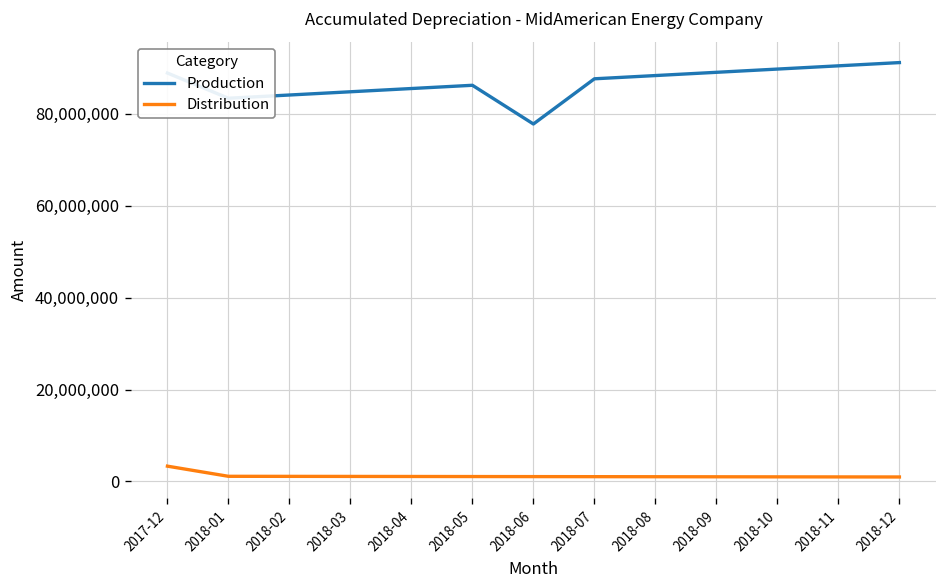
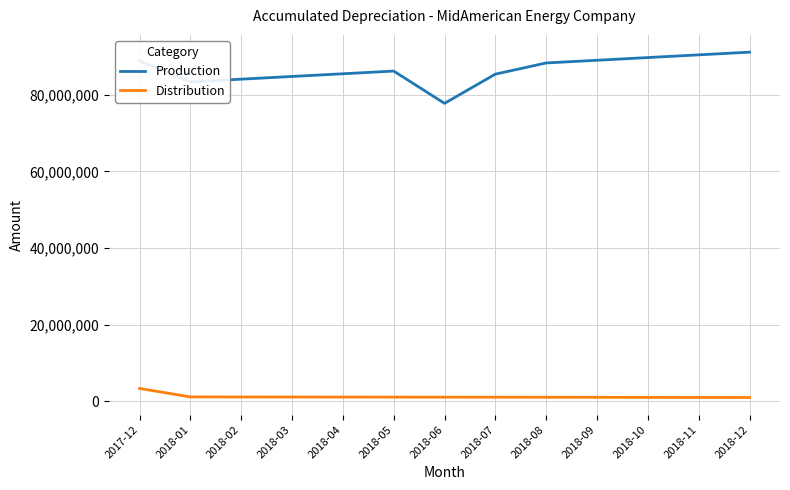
Production, 2018-07: 88,000,000 -> 85,000,000
